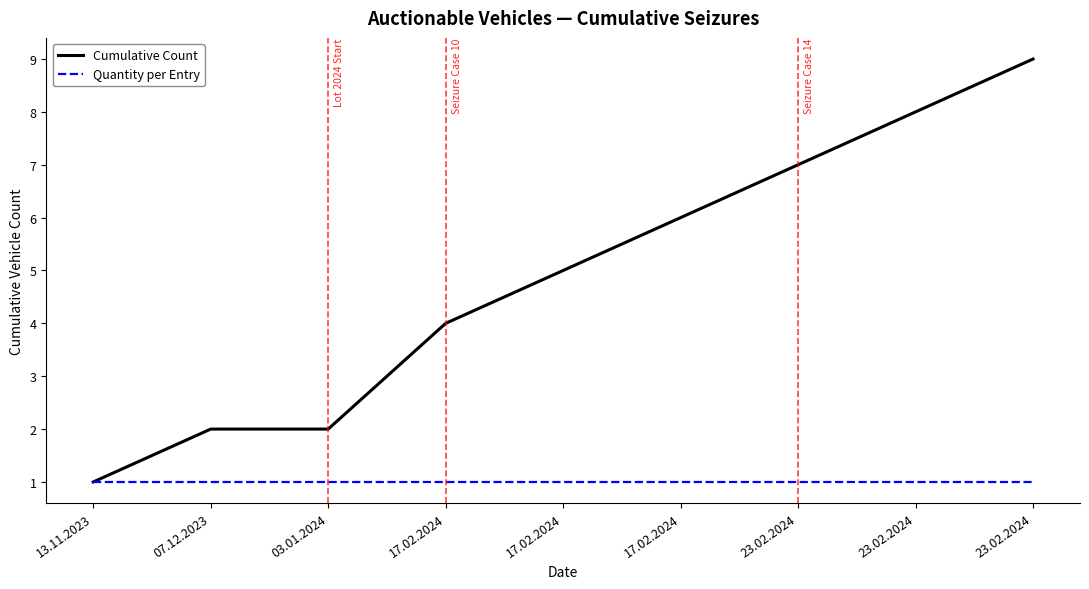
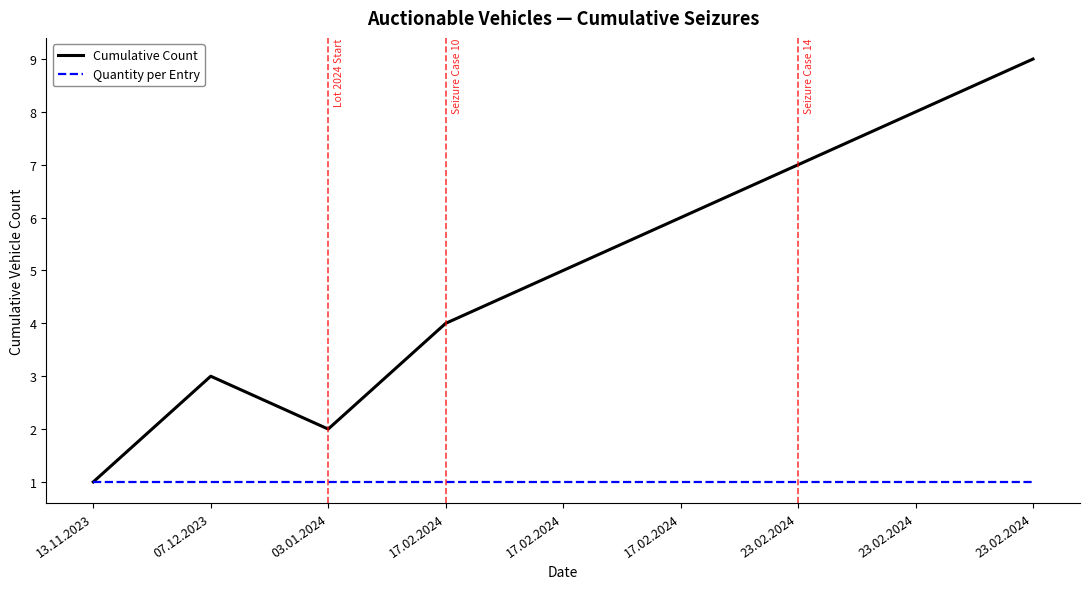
Cumulative Count, 07.12.2023: 2 -> 3
